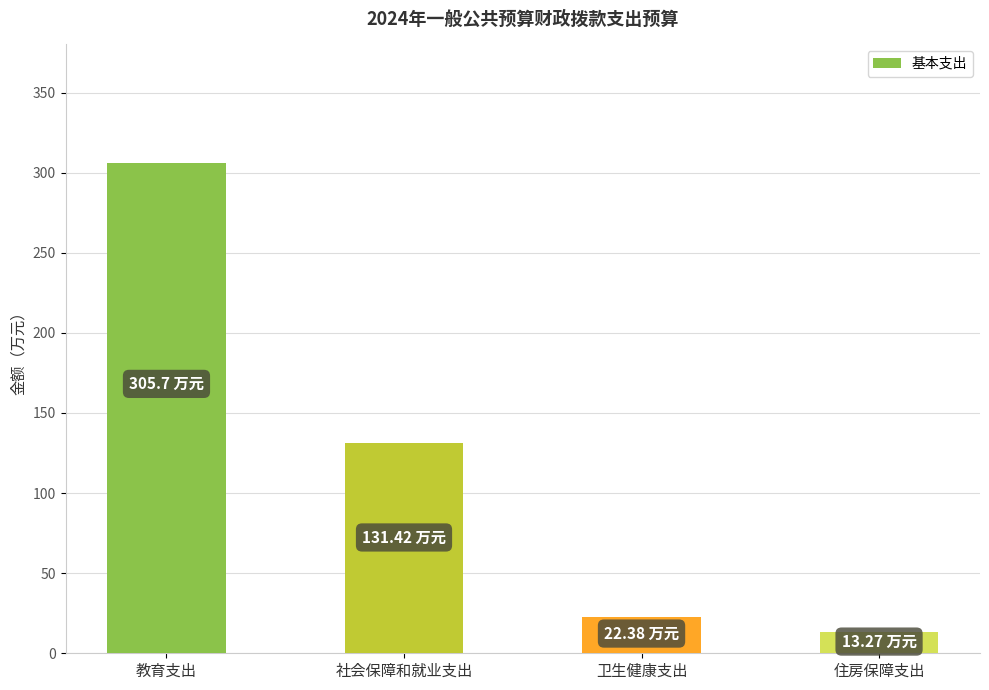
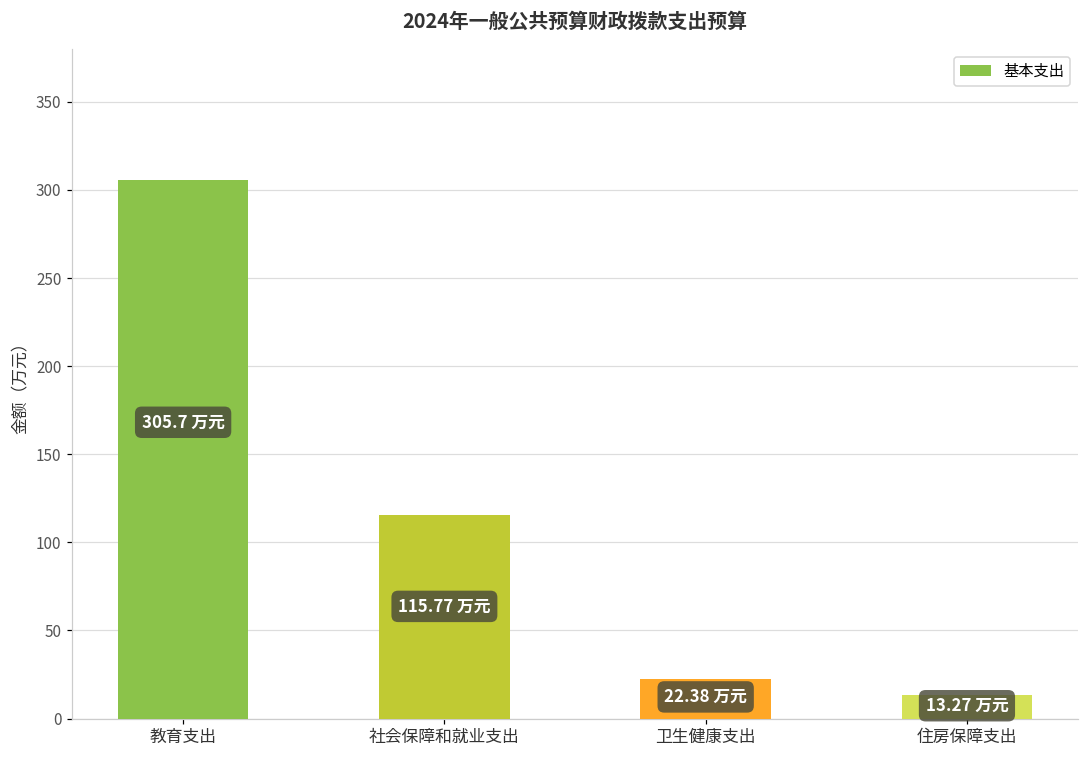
社会保障和就业支出: 131.42 -> 115.77
